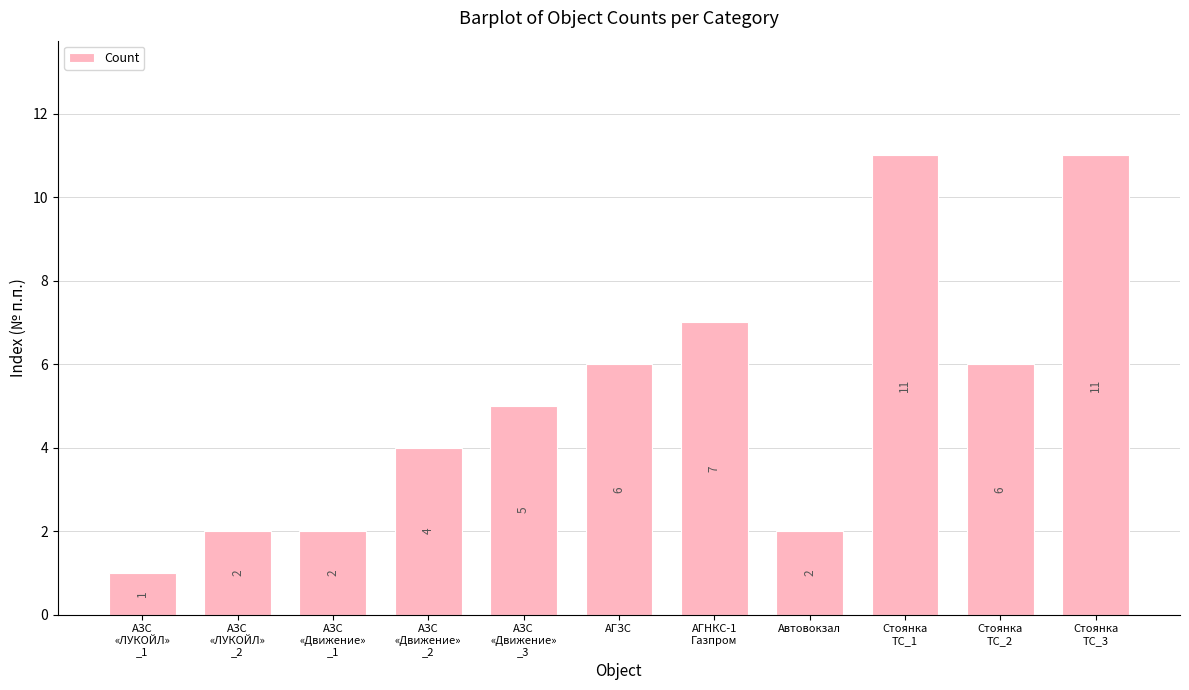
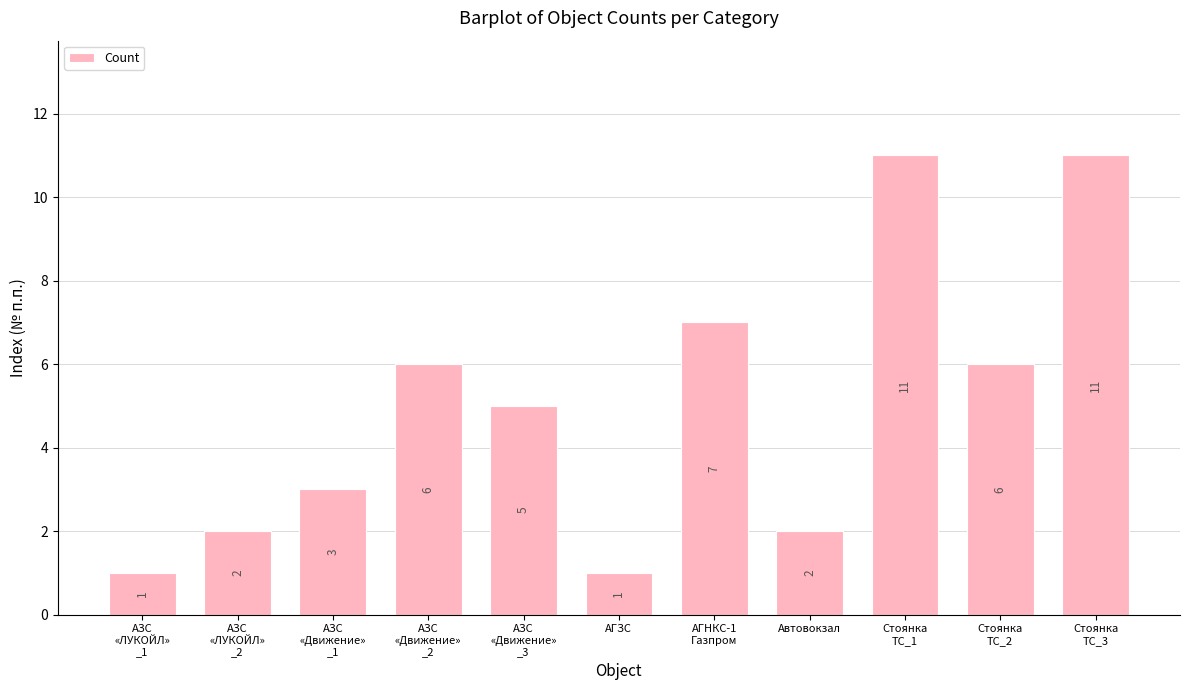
АЗС «Движение» _1: 2 -> 3
АЗС «Движение» _2: 4 -> 6
АГЗС: 6 -> 1
